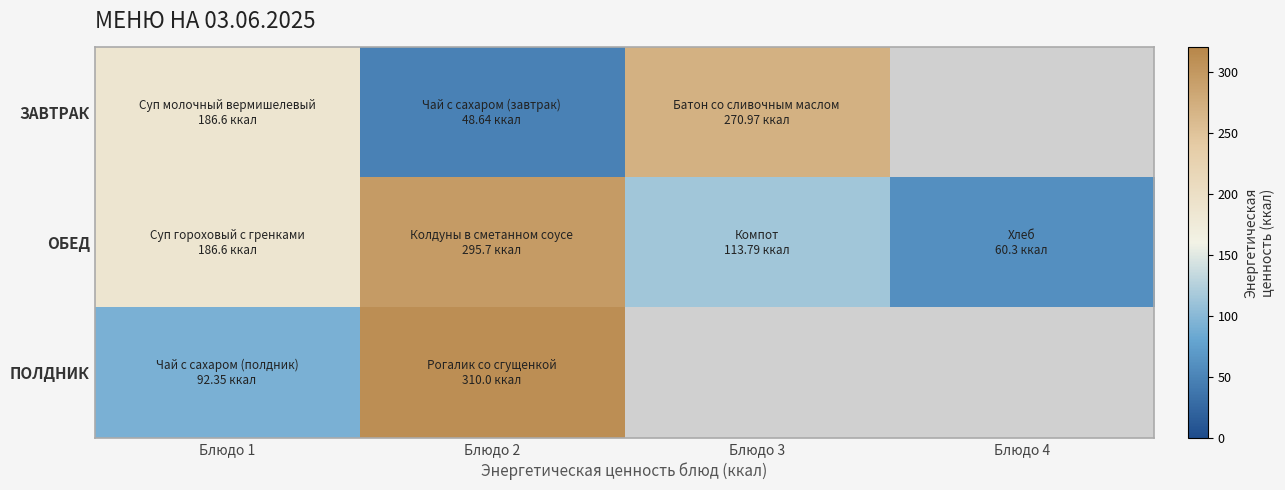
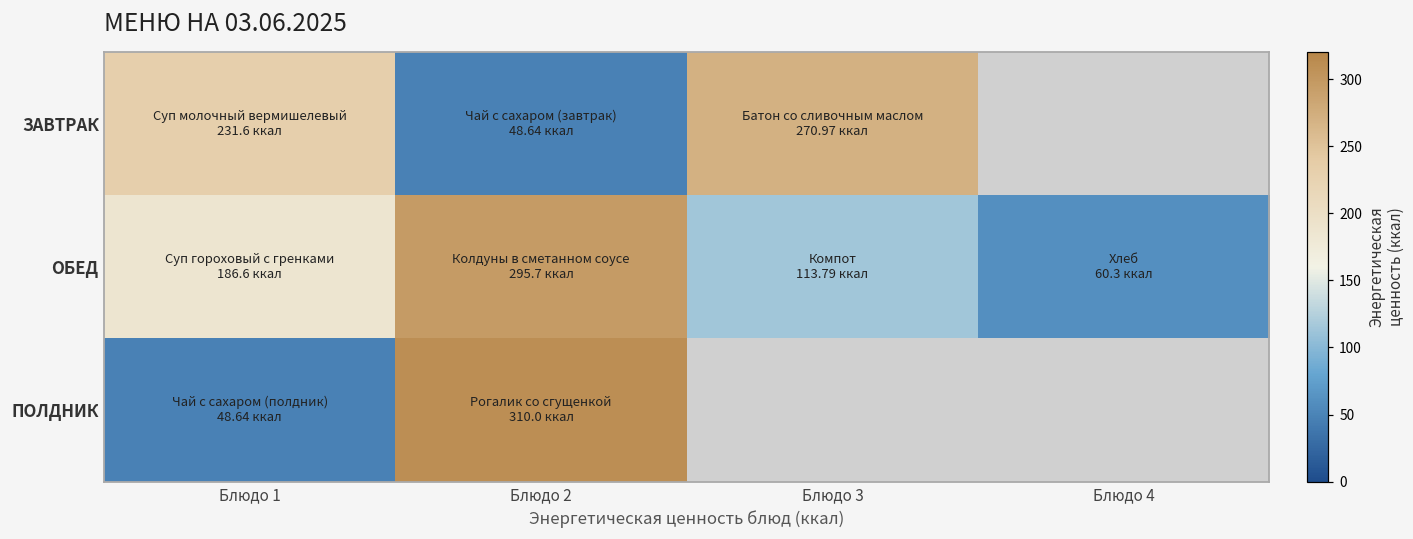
ЗАВТРАК, Блюдо 1: 186.6 -> 231.6
ПОЛДНИК, Блюдо 1: 92.35 -> 48.64
